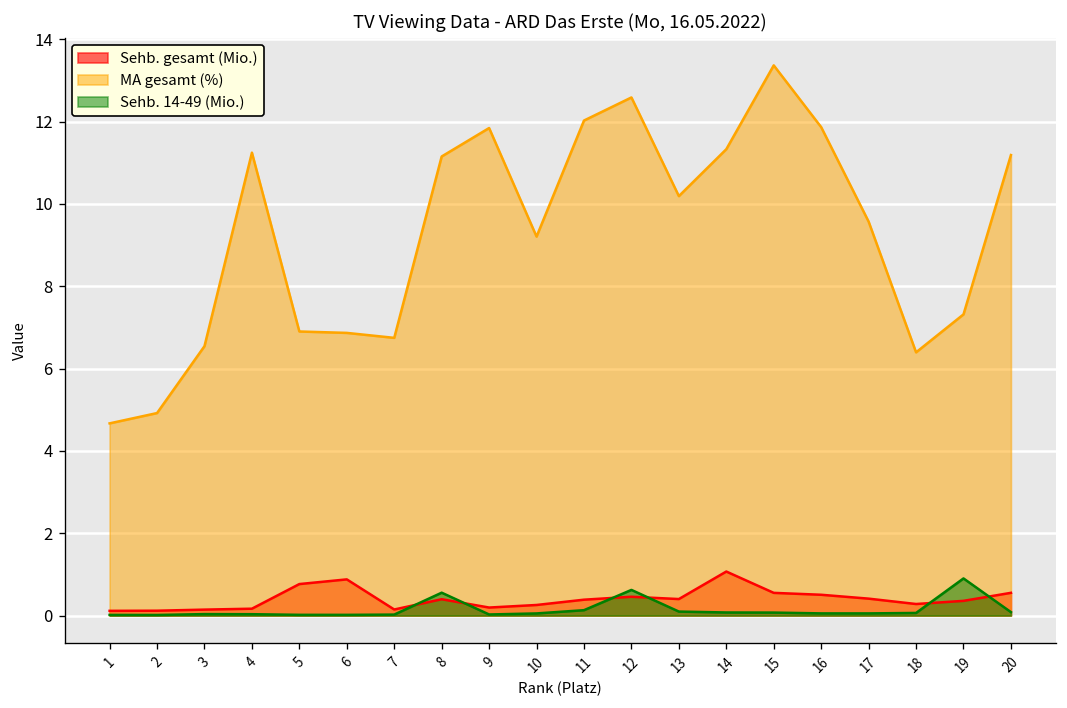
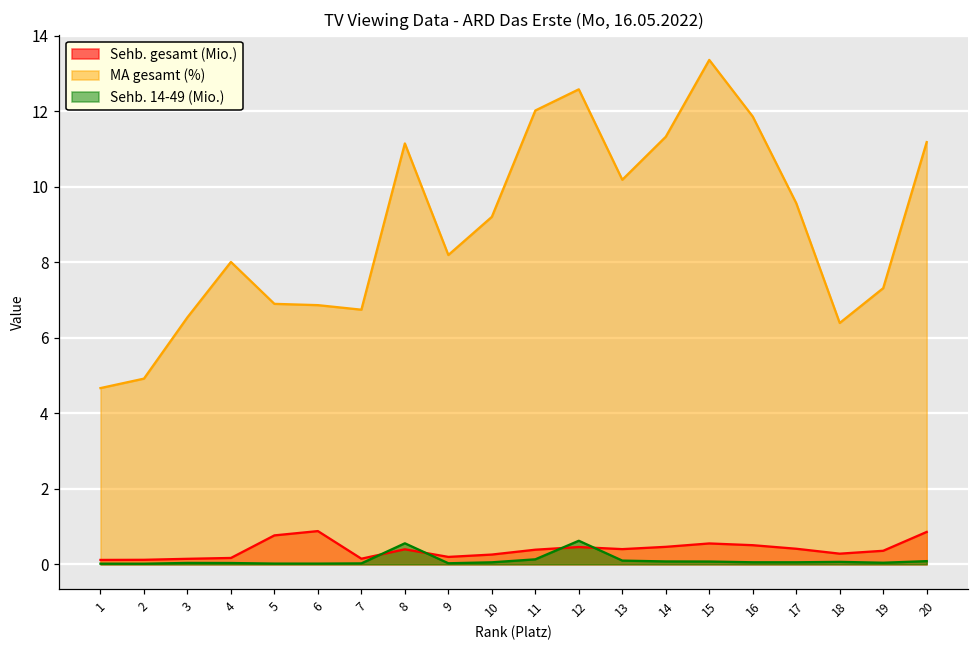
MA gesamt (%), 4: 11.2 -> 8.0
MA gesamt (%), 9: 11.8 -> 8.2
Sehb. gesamt (Mio.), 14: 1.1 -> 0.5
Sehb. 14-49 (Mio.), 19: 0.9 -> 0.0
Sehb. gesamt (Mio.), 20: 0.6 -> 0.9
